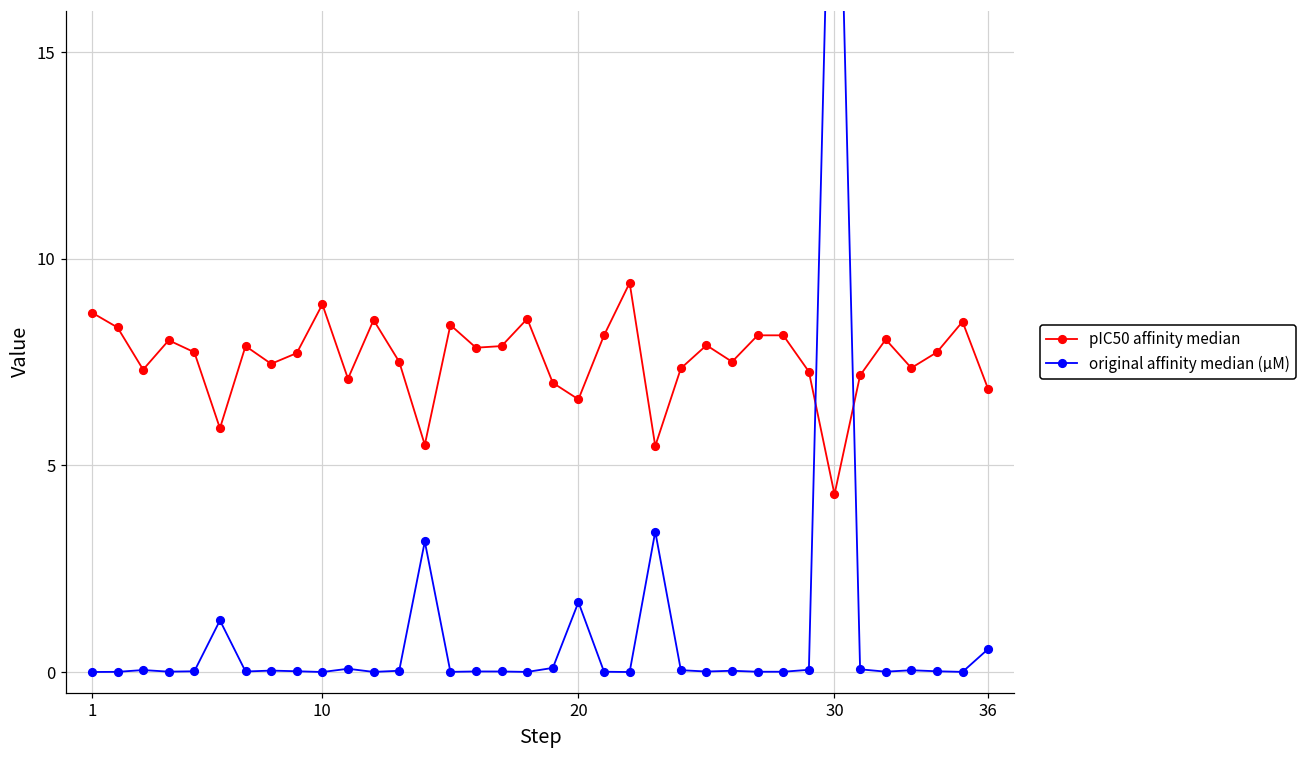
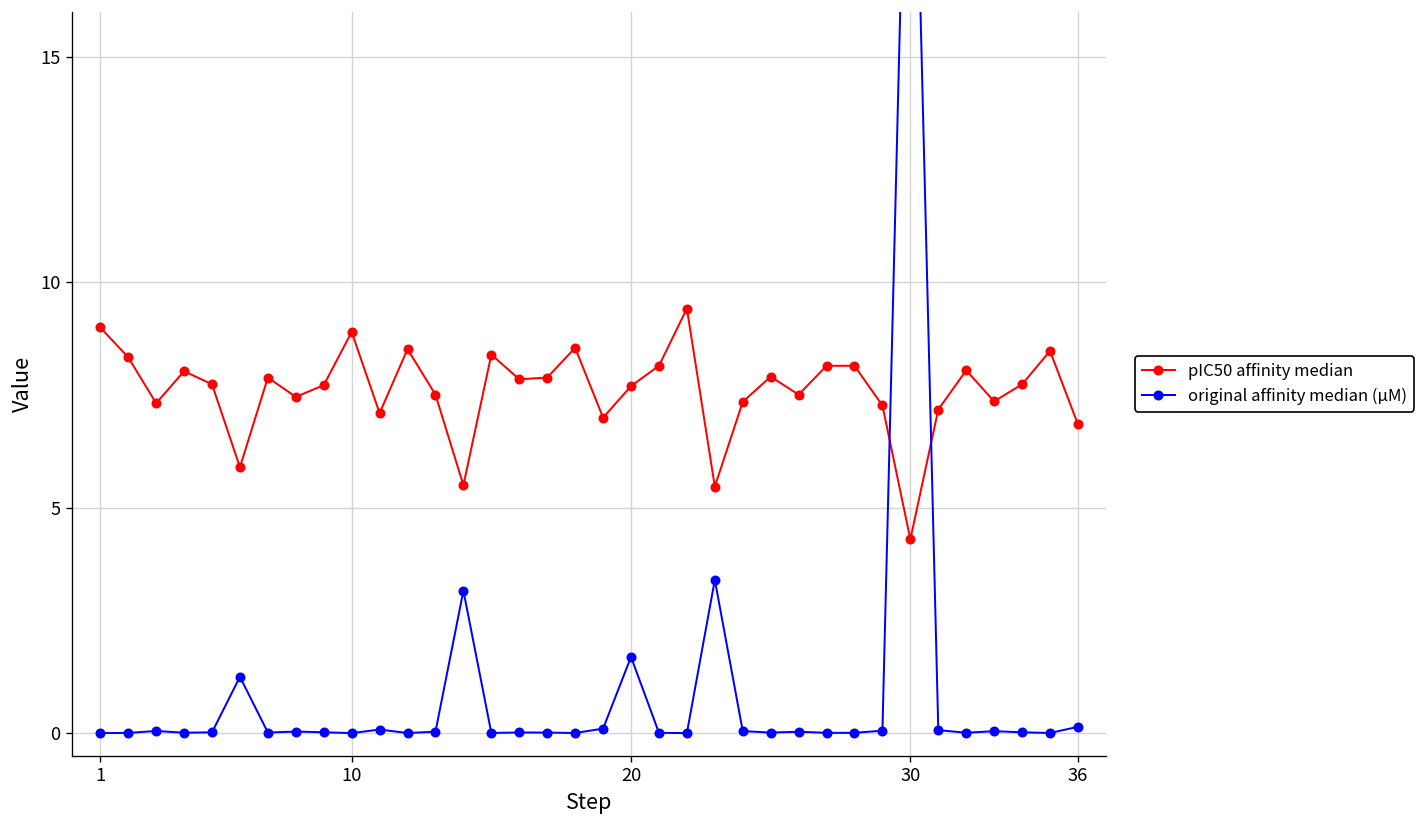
pIC50 affinity median, 1: 8.7 -> 9.0
pIC50 affinity median, 20: 6.6 -> 7.7
original affinity median (µM), 36: 0.6 -> 0.1
